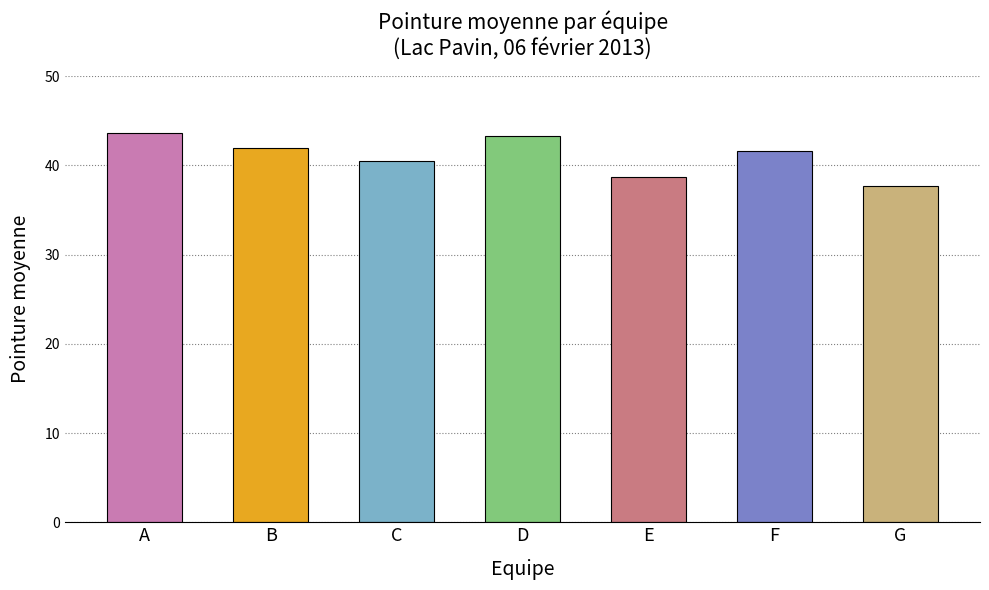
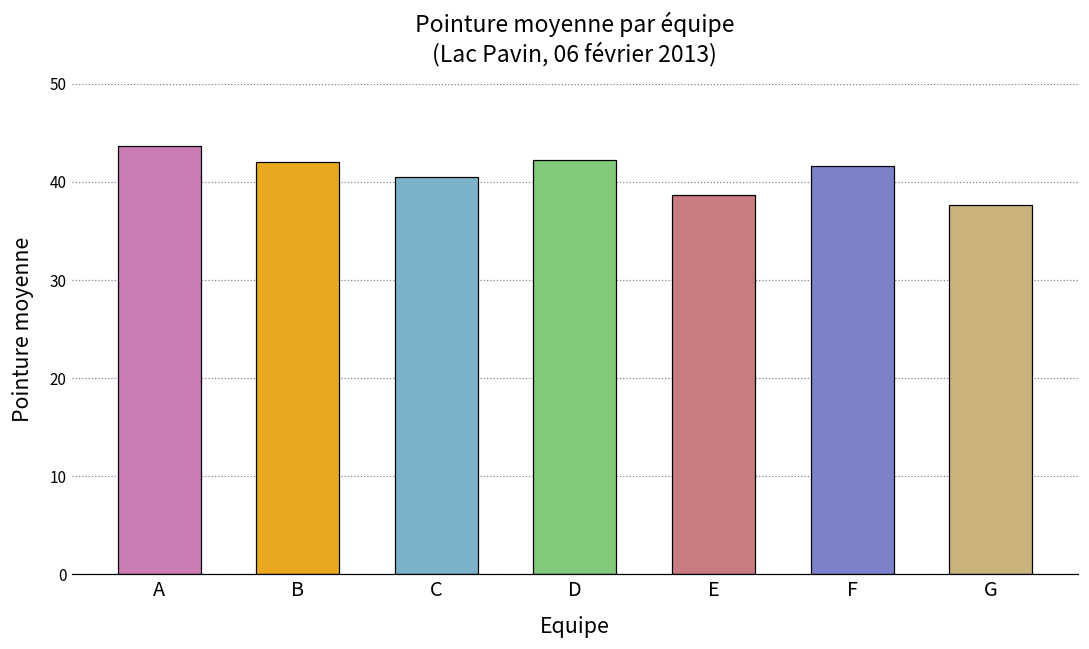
D: 43 -> 42
